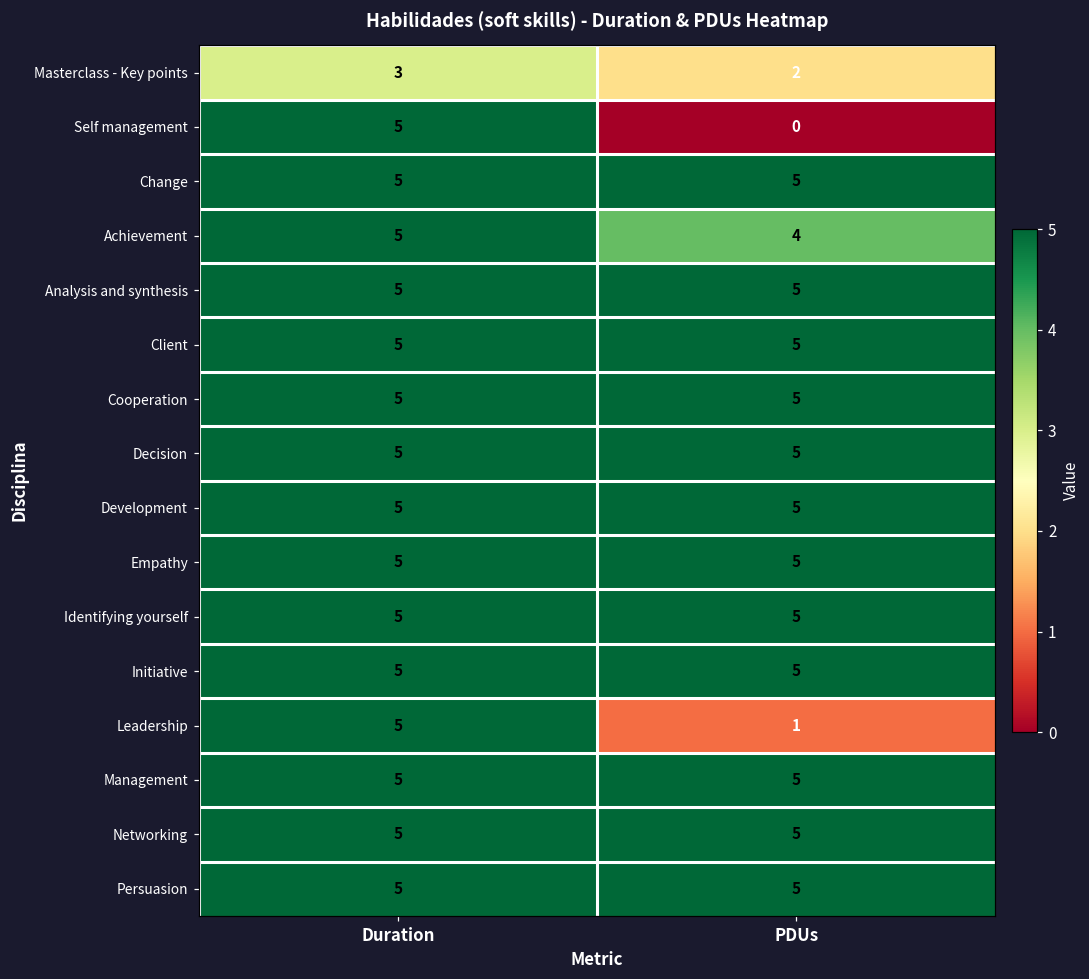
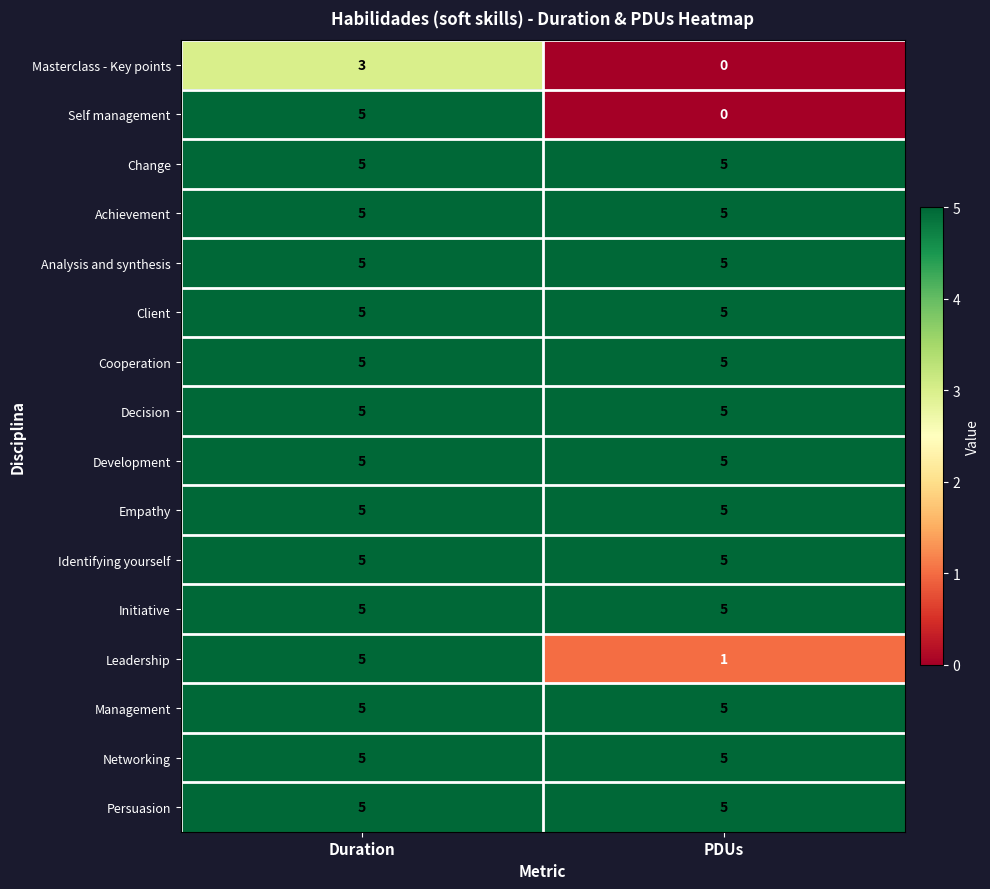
Masterclass - Key points, PDUs: 2 -> 0
Achievement, PDUs: 4 -> 5
